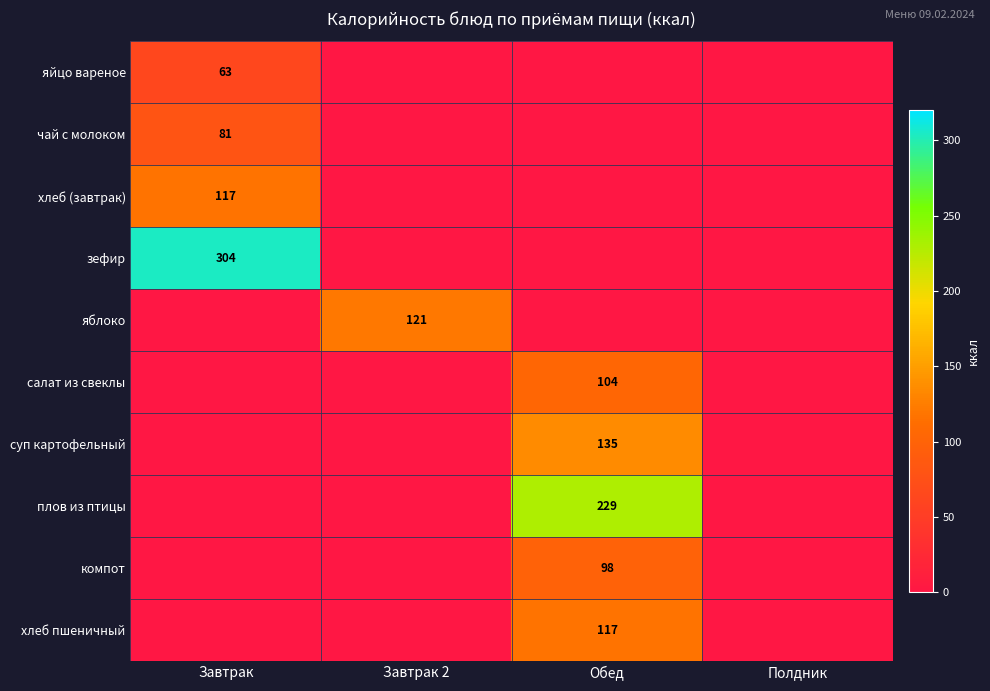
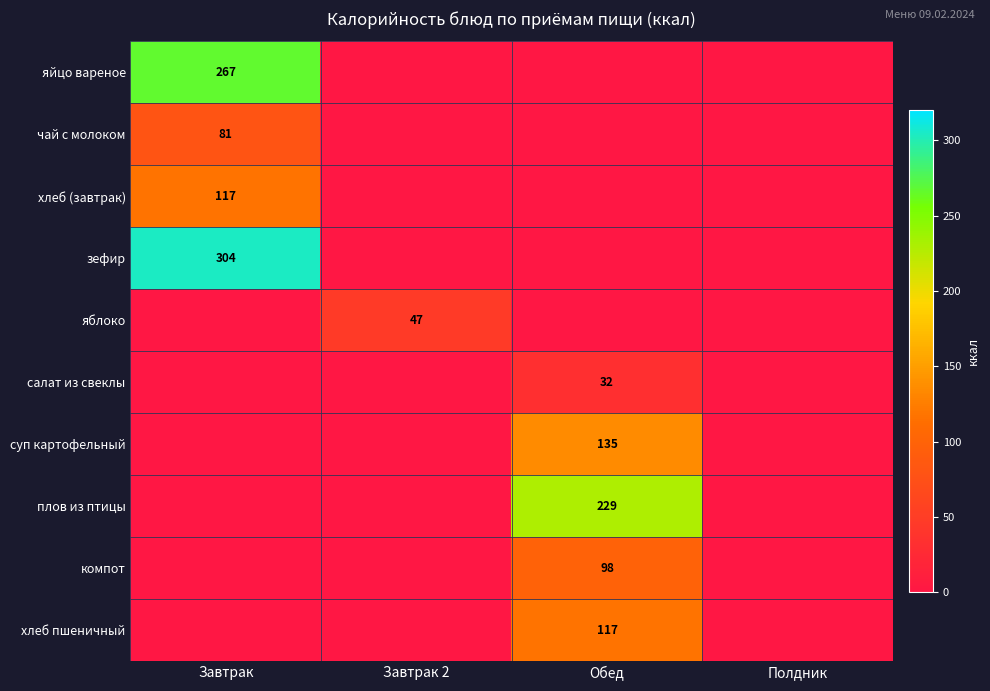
яйцо вареное, Завтрак: 63 -> 267
яблоко, Завтрак 2: 121 -> 47
салат из свеклы, Обед: 104 -> 32
